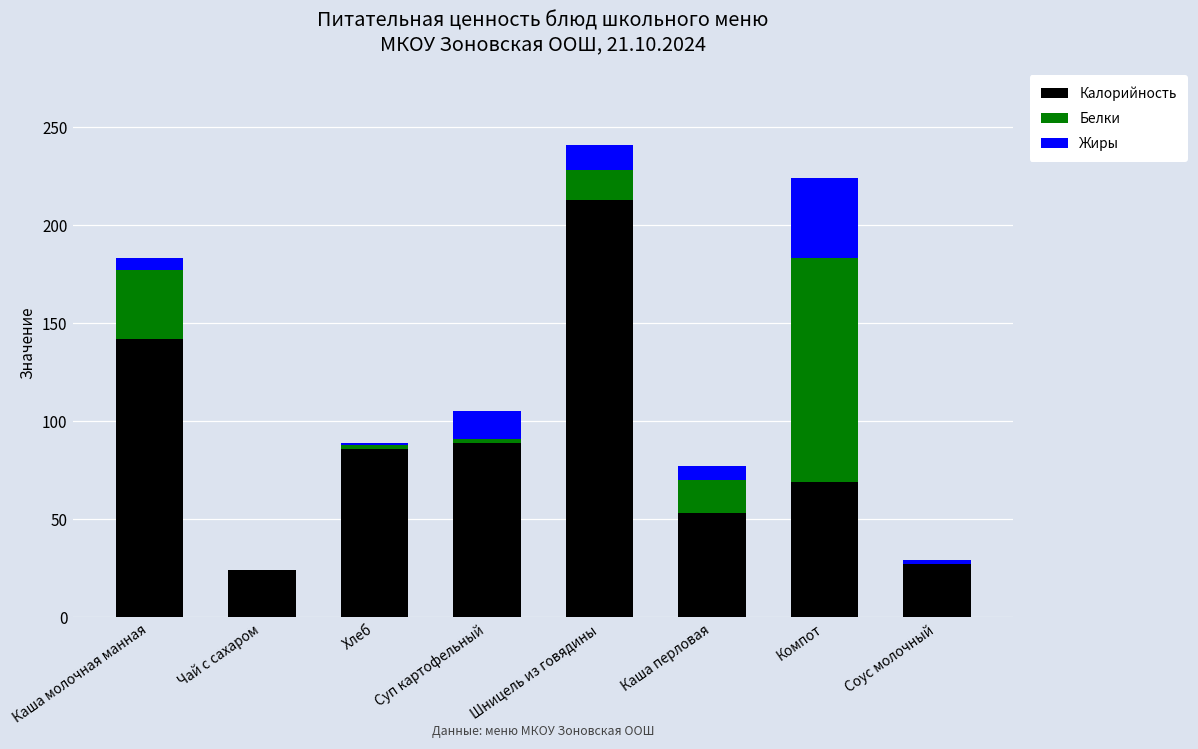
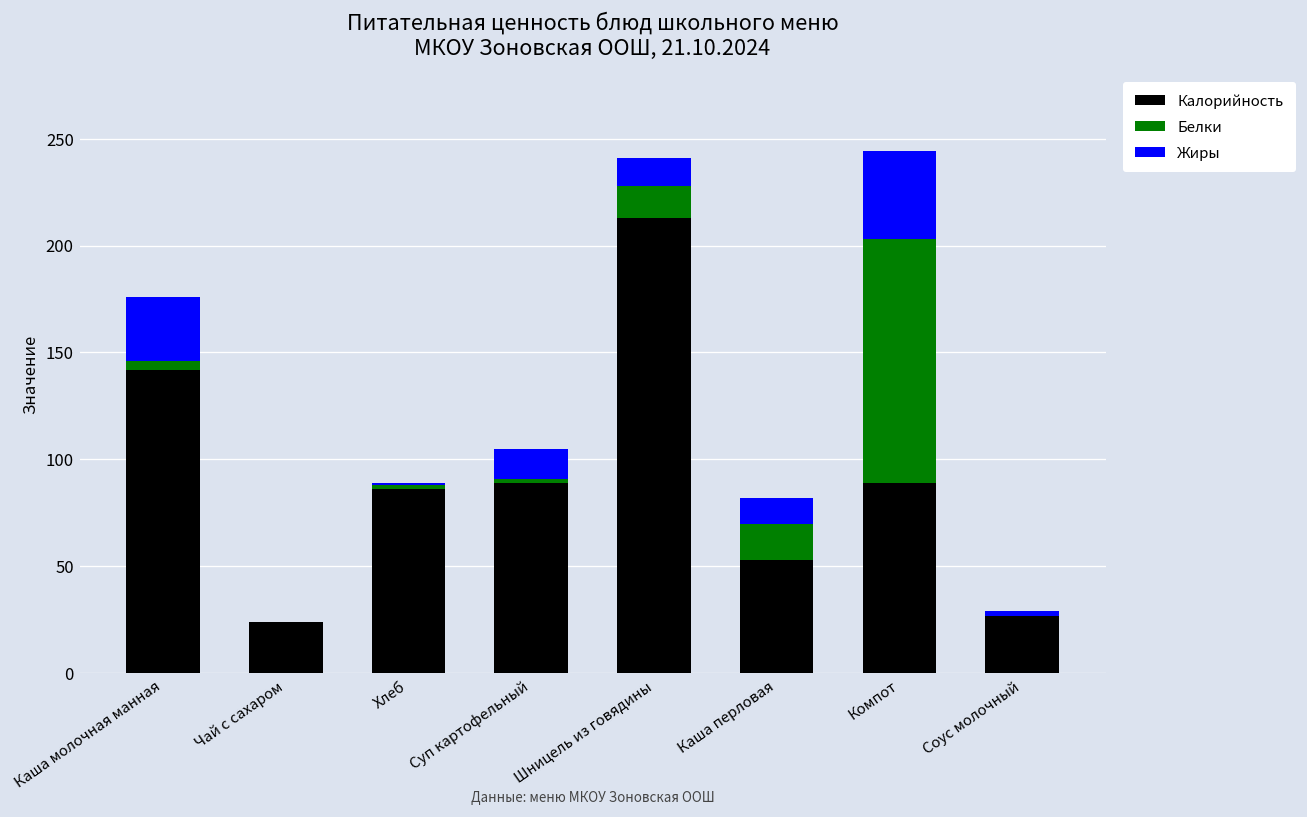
Белки, Каша молочная манная: 35 -> 4
Жиры, Каша молочная манная: 6 -> 30
Жиры, Каша перловая: 7 -> 12
Калорийность, Компот: 69 -> 89
